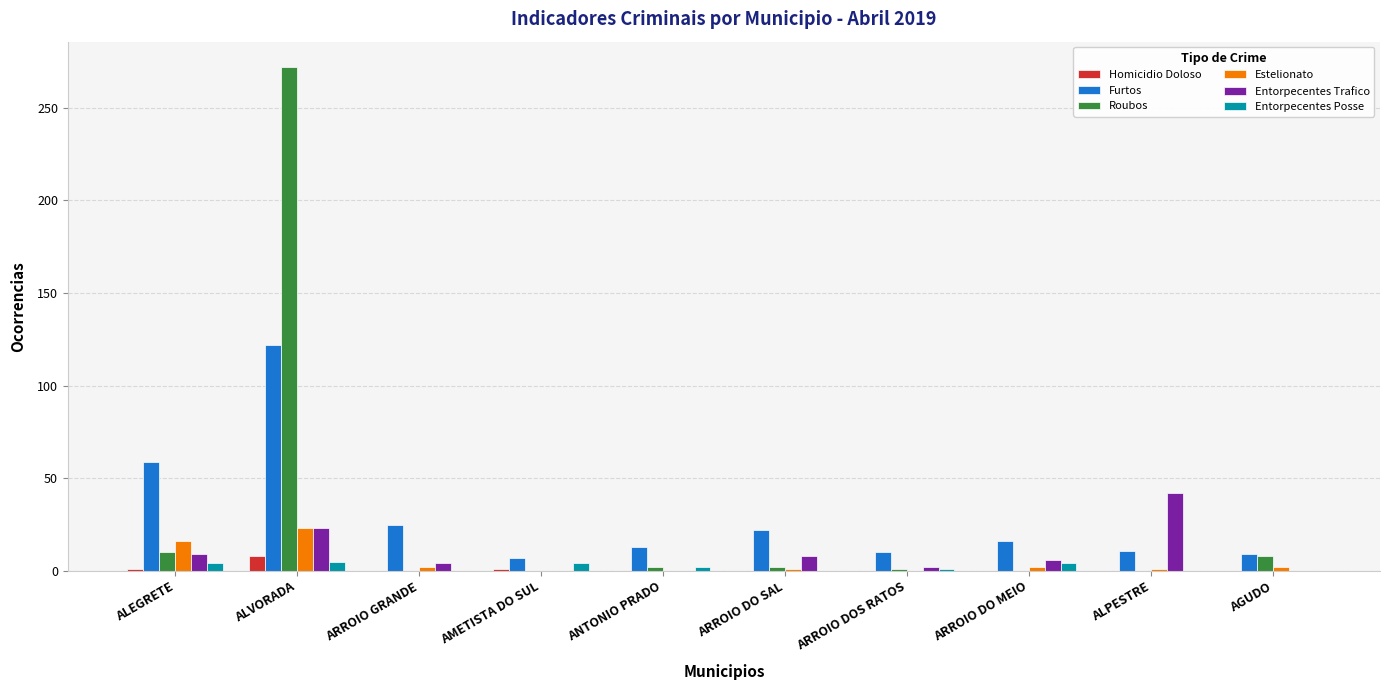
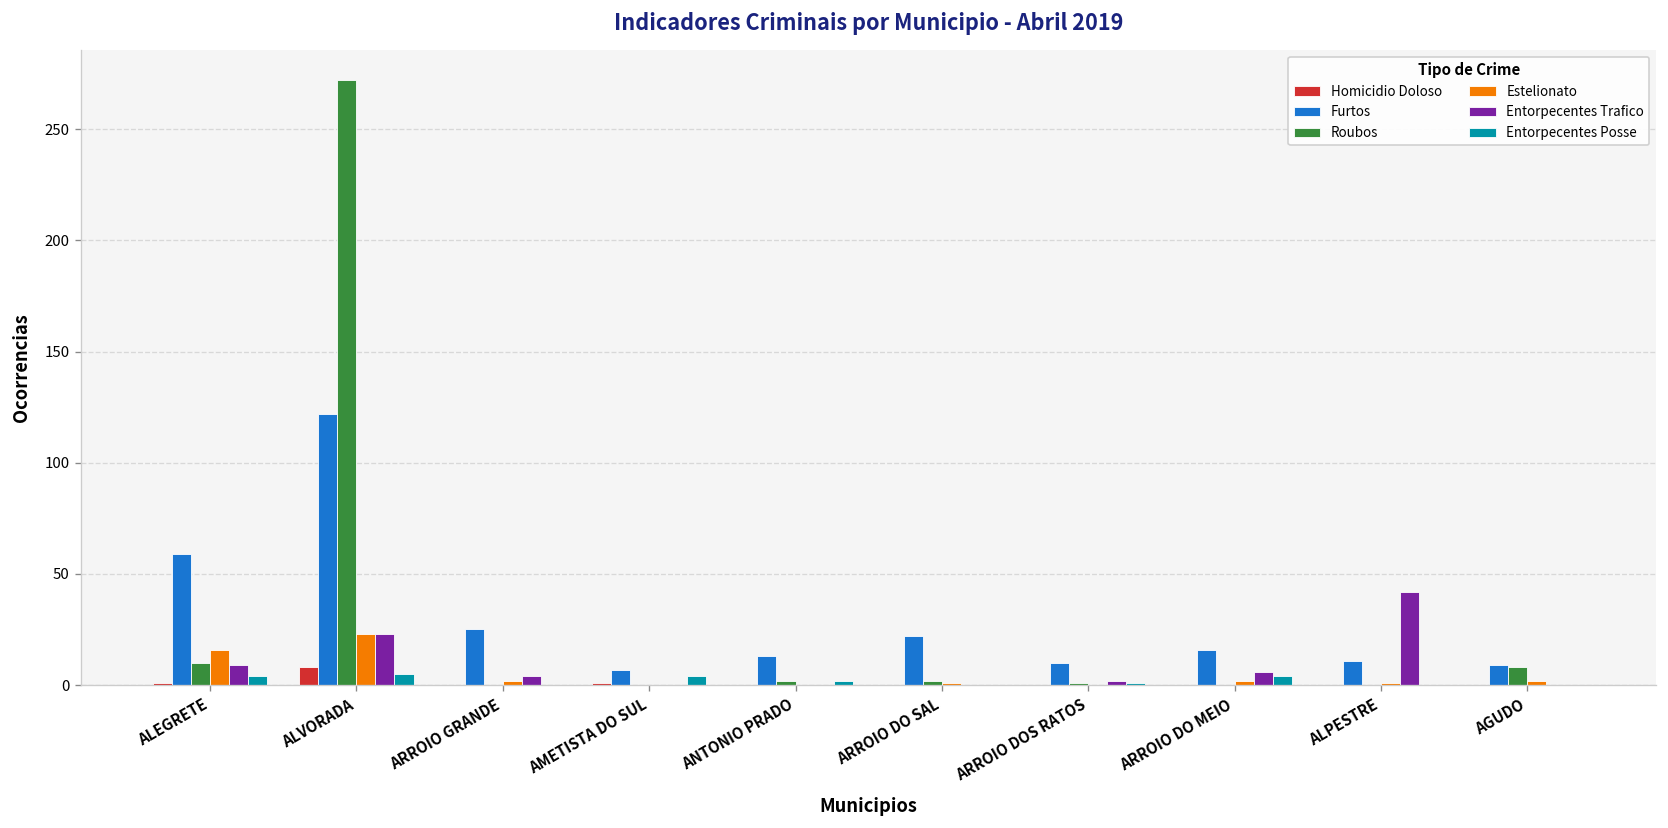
Entorpecentes Trafico, ARROIO DO SAL: 8 -> 0
